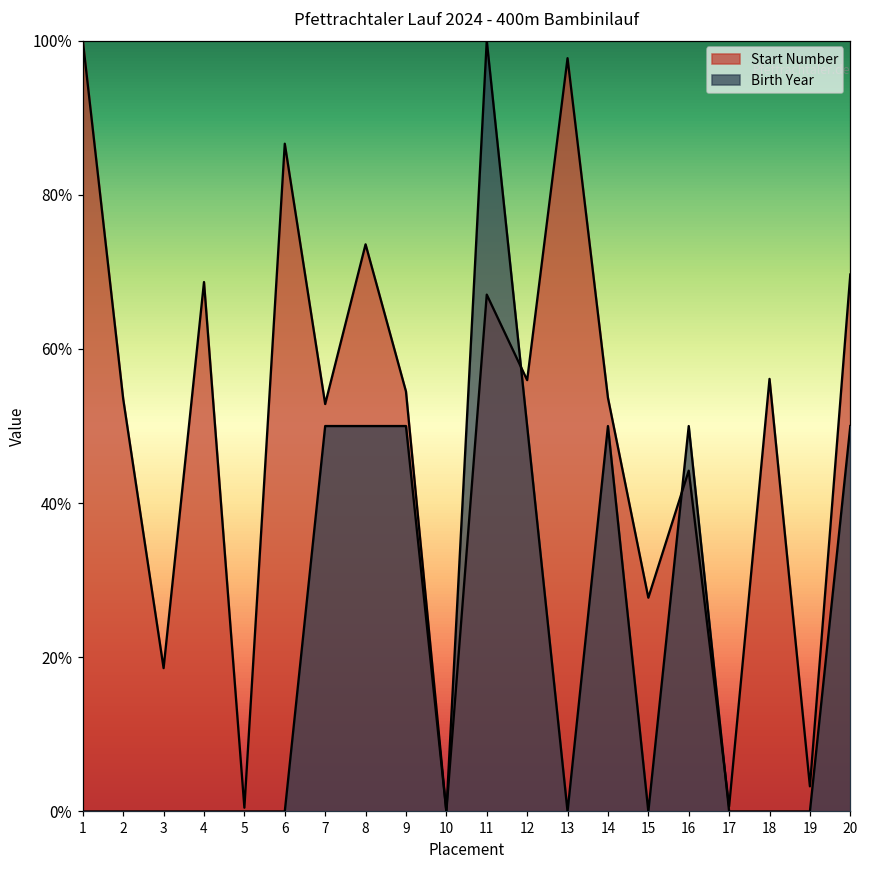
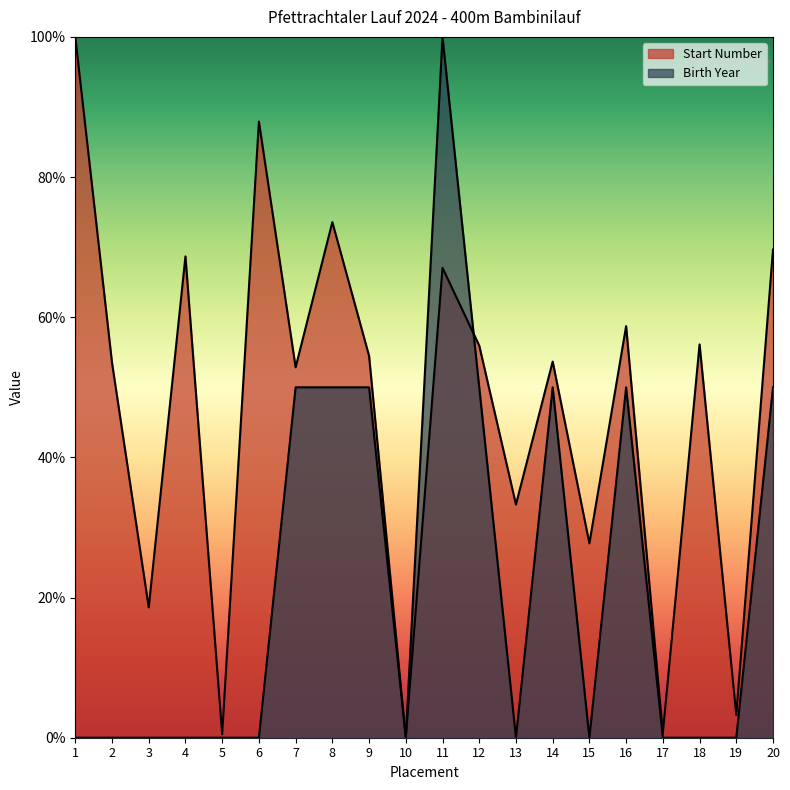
Start Number, 6: 87% -> 88%
Start Number, 13: 98% -> 33%
Start Number, 16: 44% -> 59%
